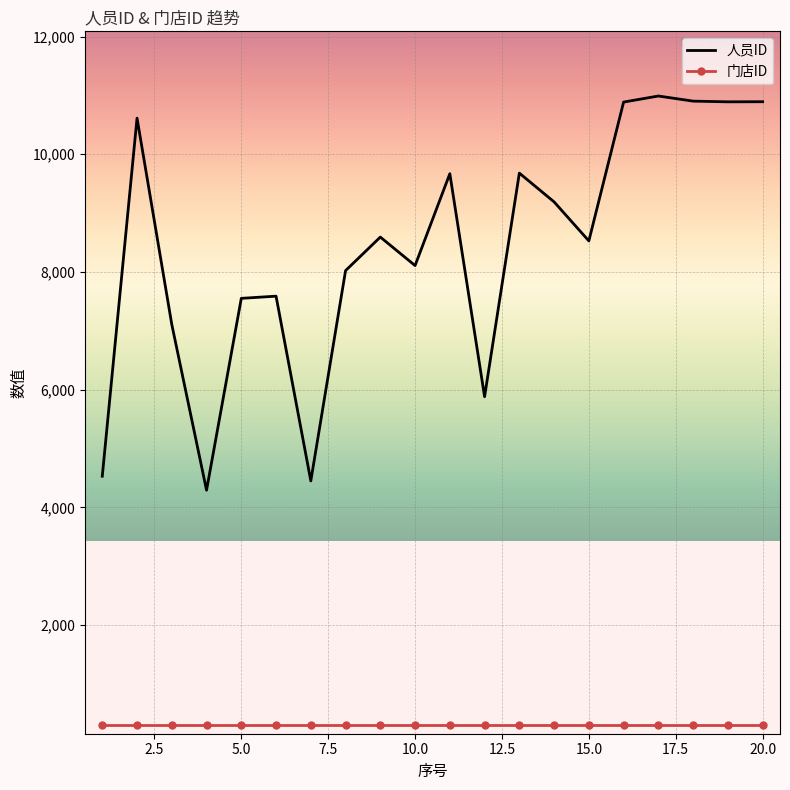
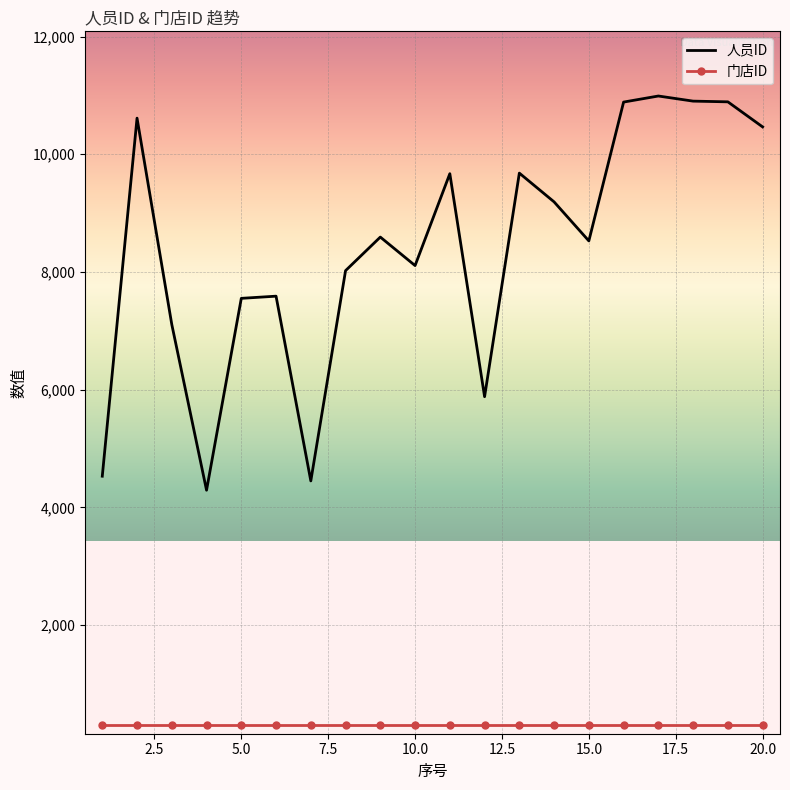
人员ID, 20.0: 10,900 -> 10,500
